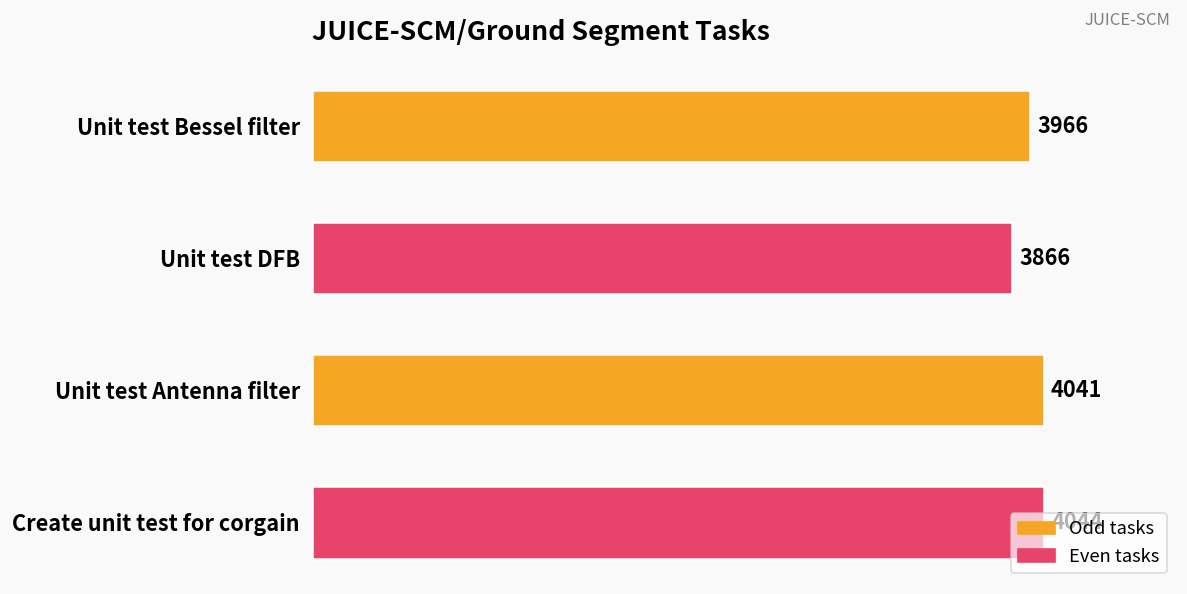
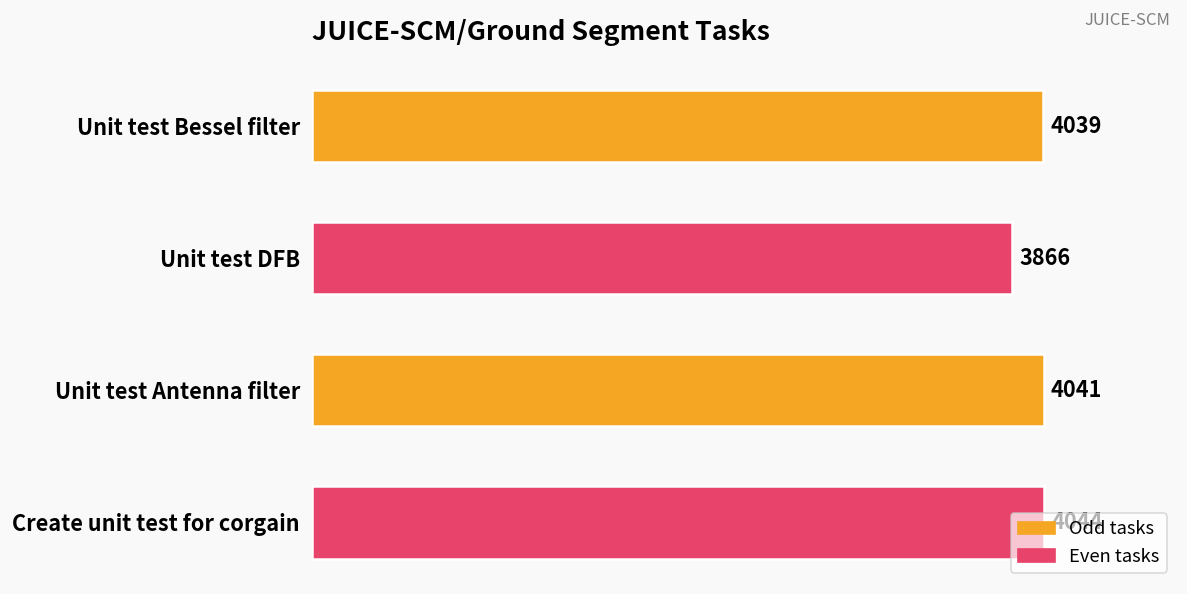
Unit test Bessel filter: 3966 -> 4039
